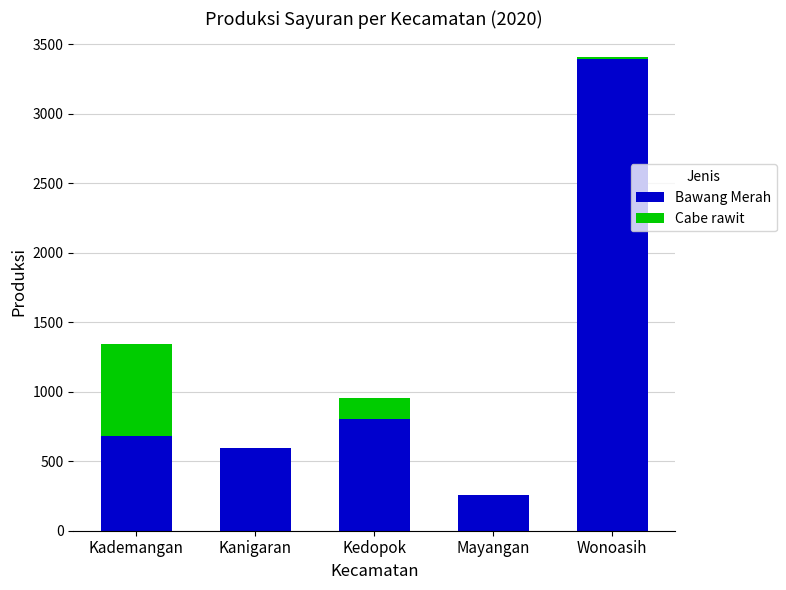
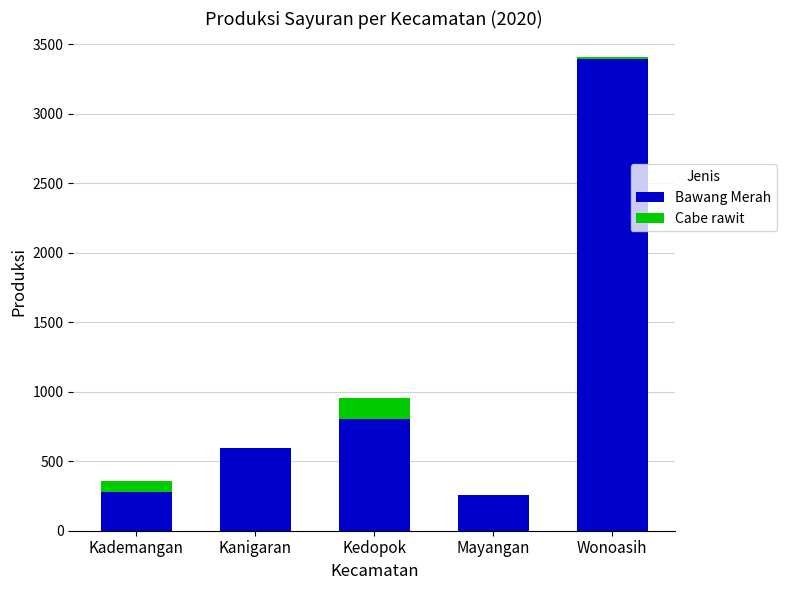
Bawang Merah, Kademangan: 680 -> 280
Cabe rawit, Kademangan: 660 -> 80
